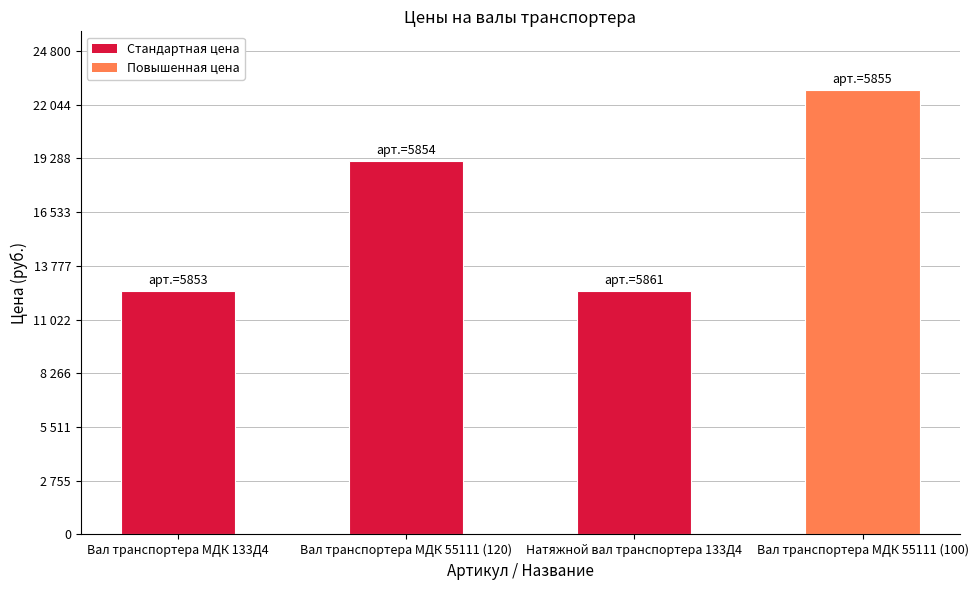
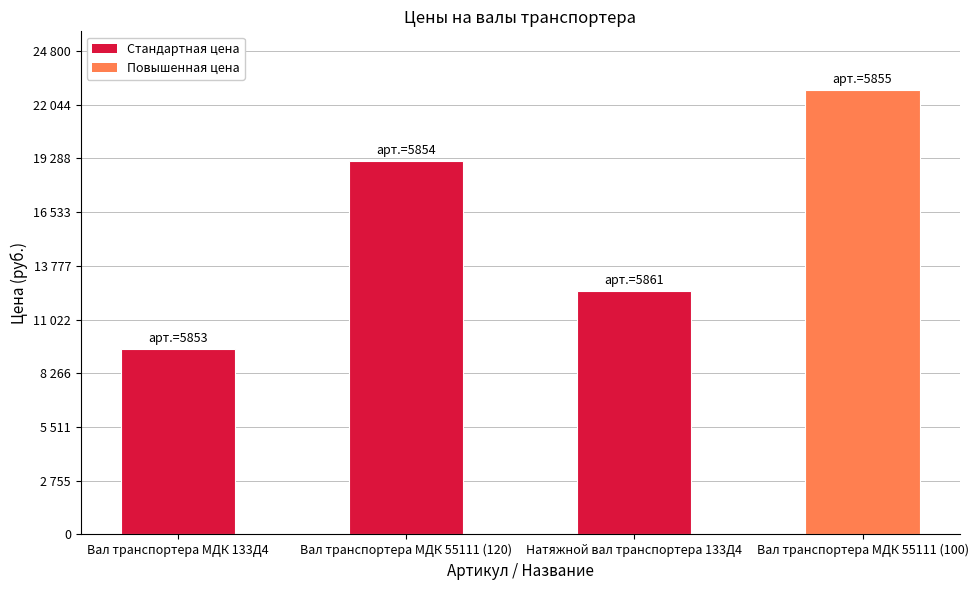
Вал транспортера МДК 133Д4: 12500 -> 9500
